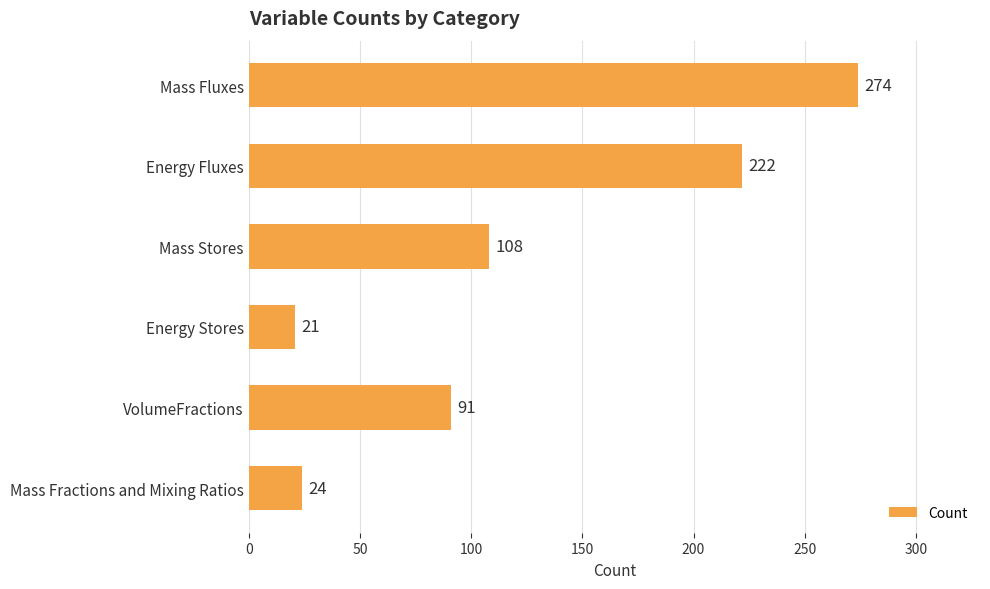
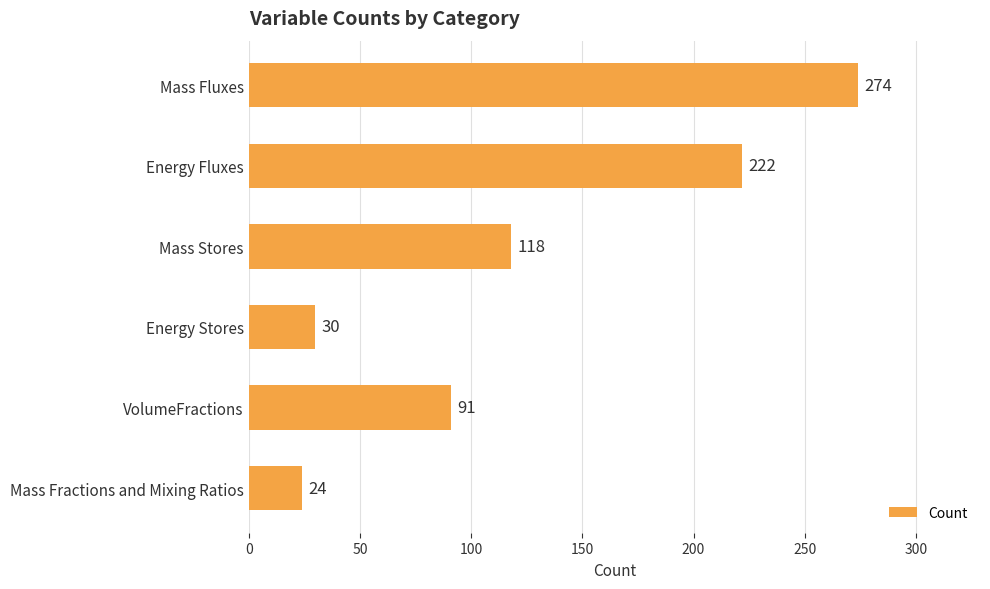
Mass Stores: 108 -> 118
Energy Stores: 21 -> 30
